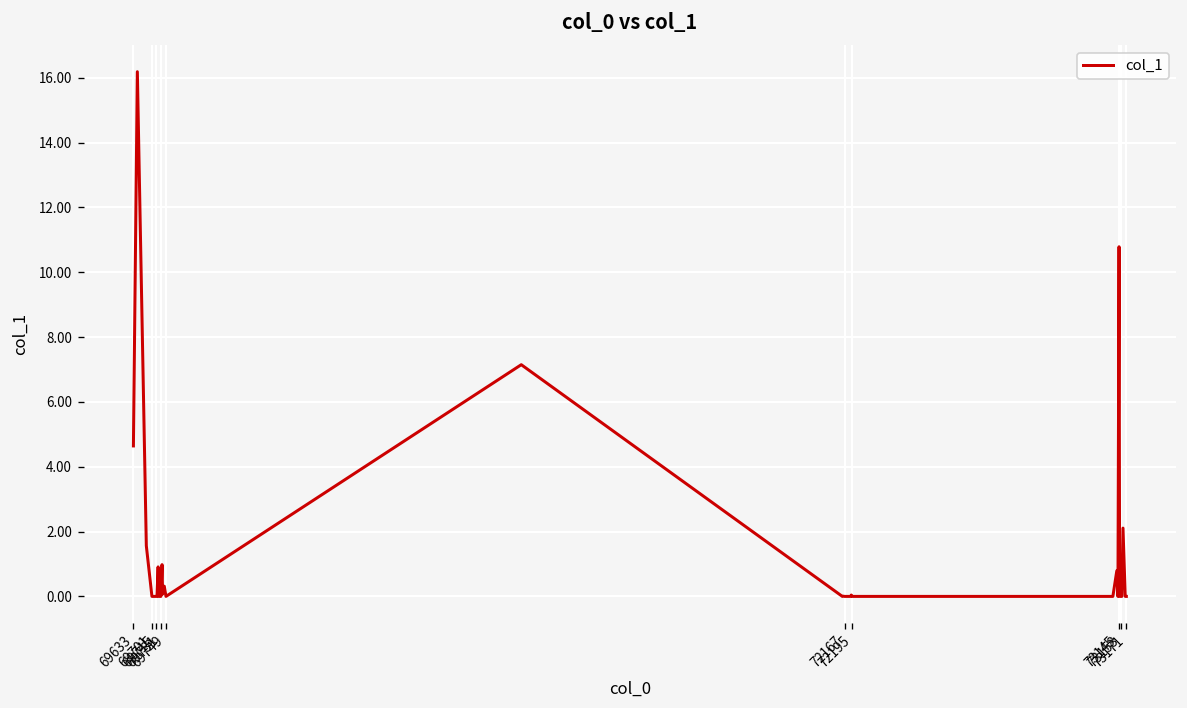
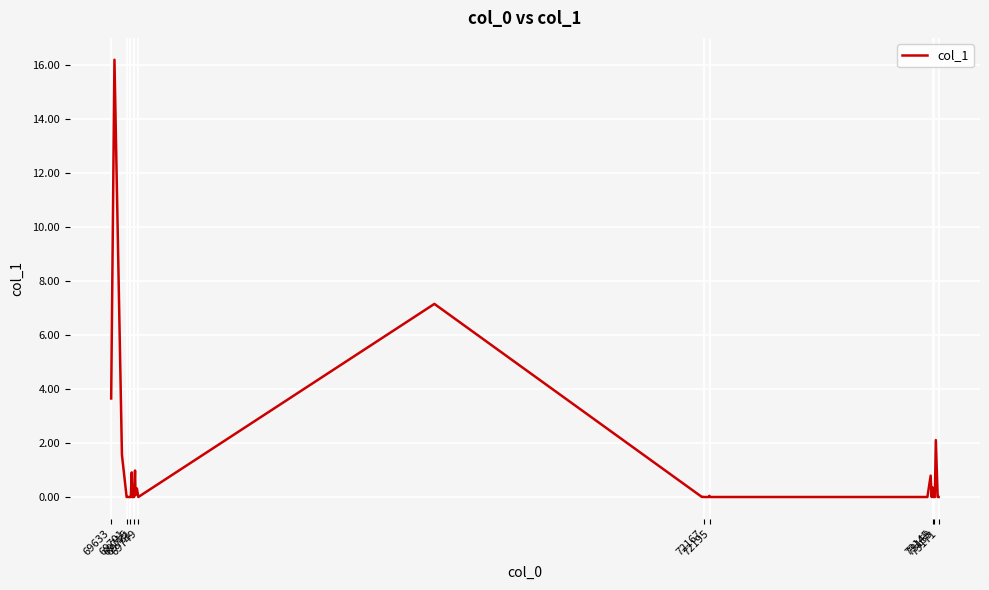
69633: 4.6 -> 3.6
73145: 10.8 -> 0.4
